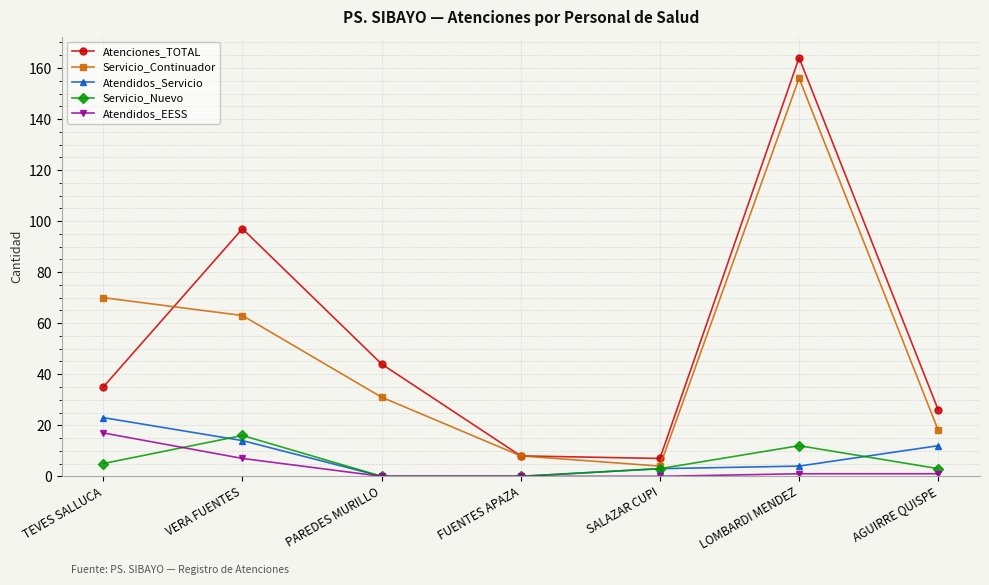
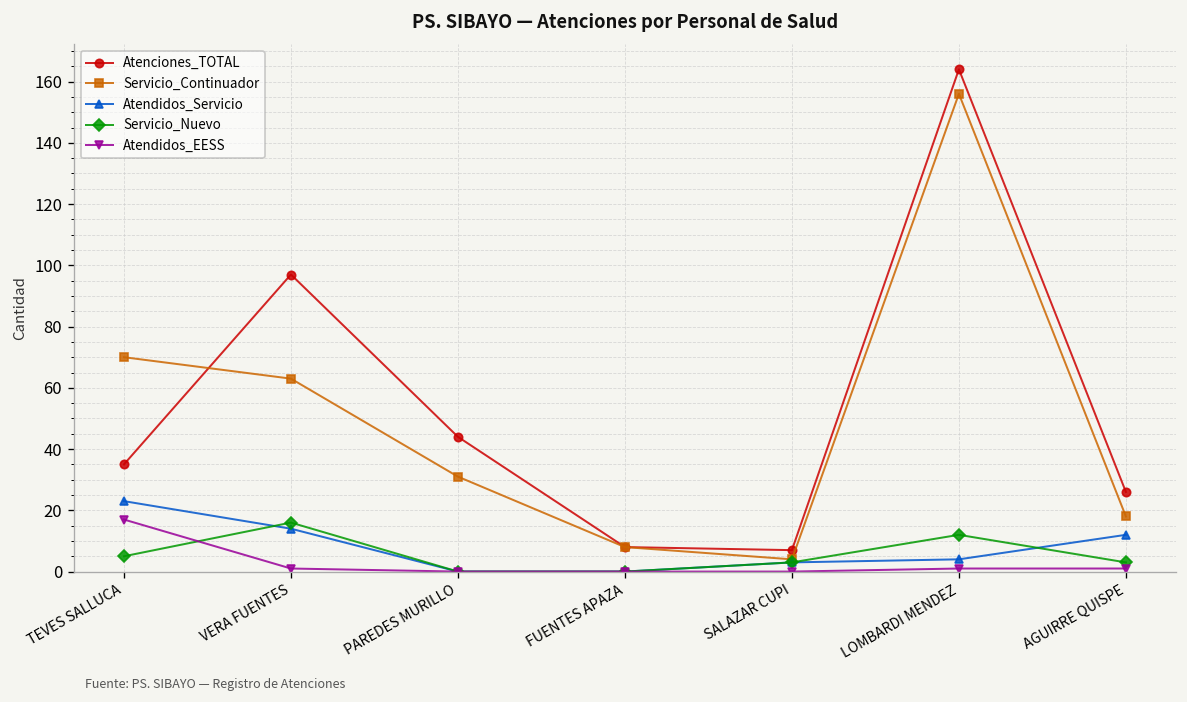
Atendidos_EESS, VERA FUENTES: 7 -> 1
